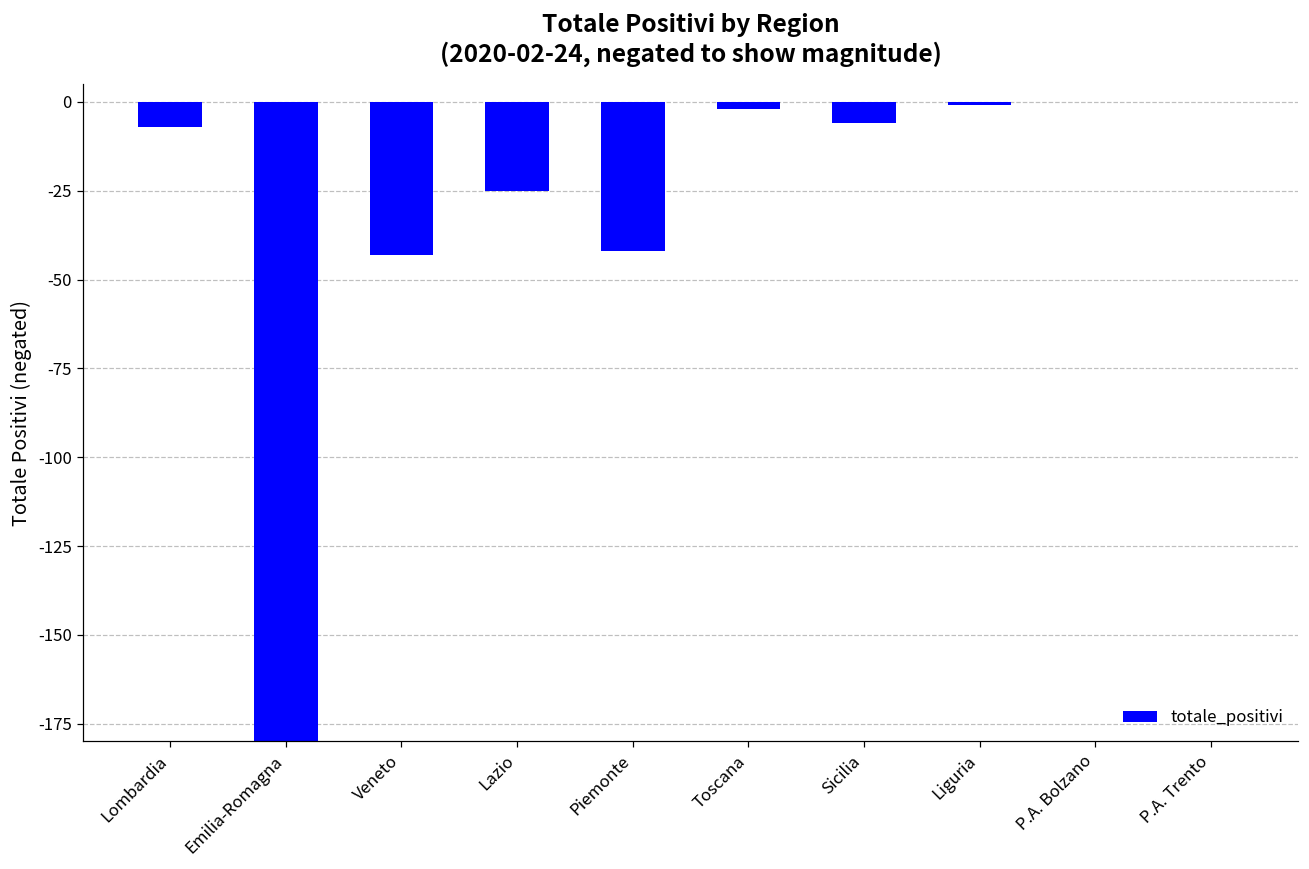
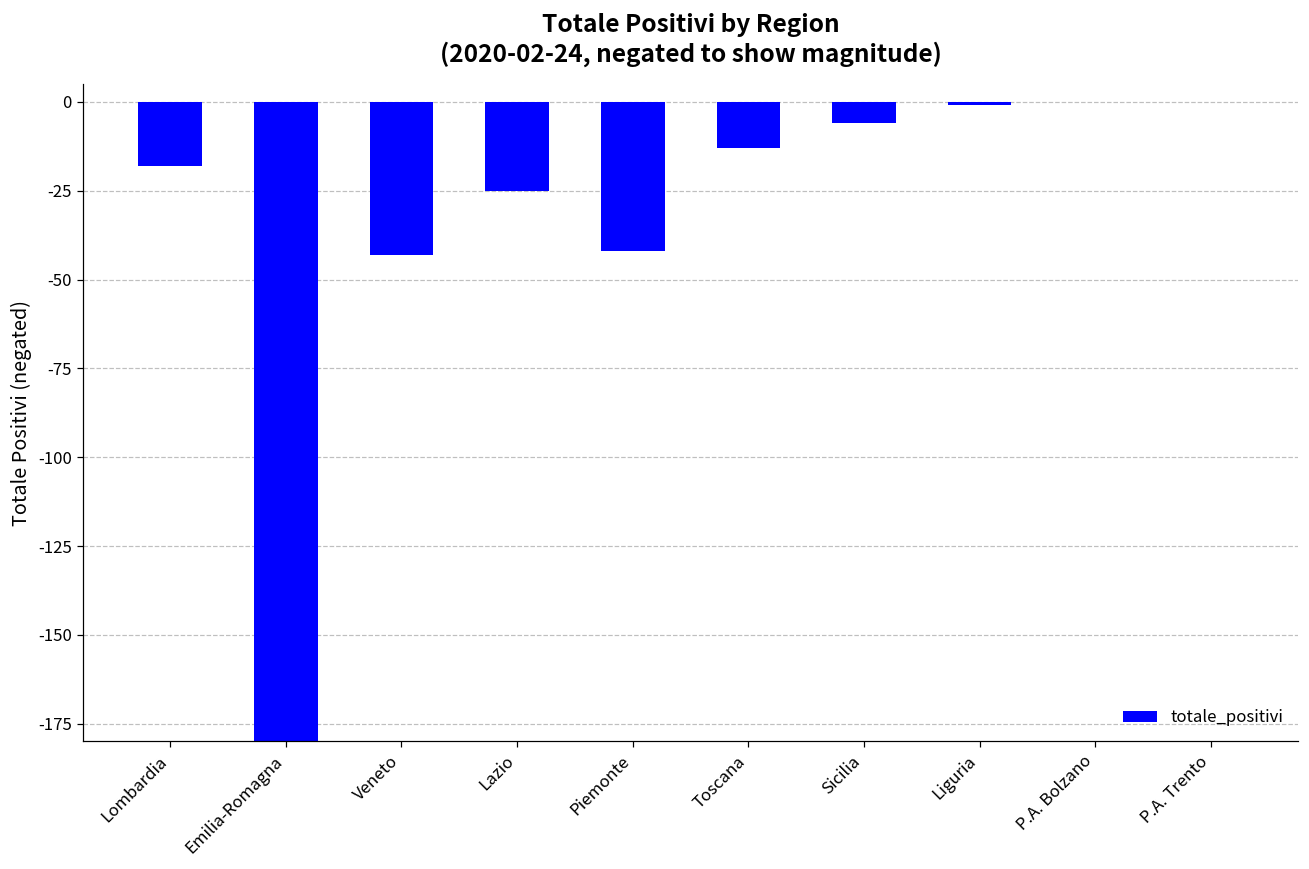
Lombardia: -7 -> -18
Toscana: -2 -> -13
